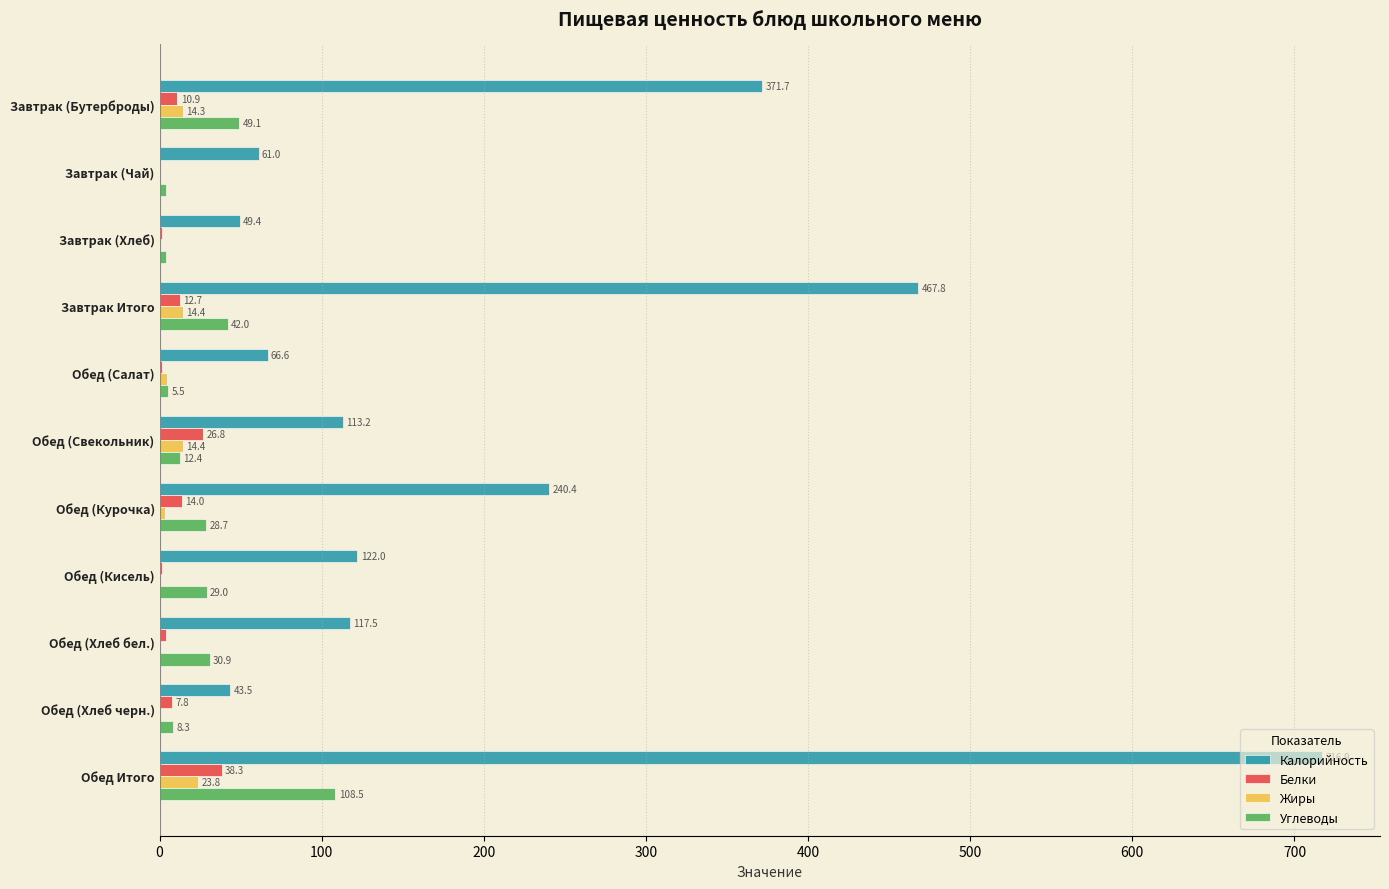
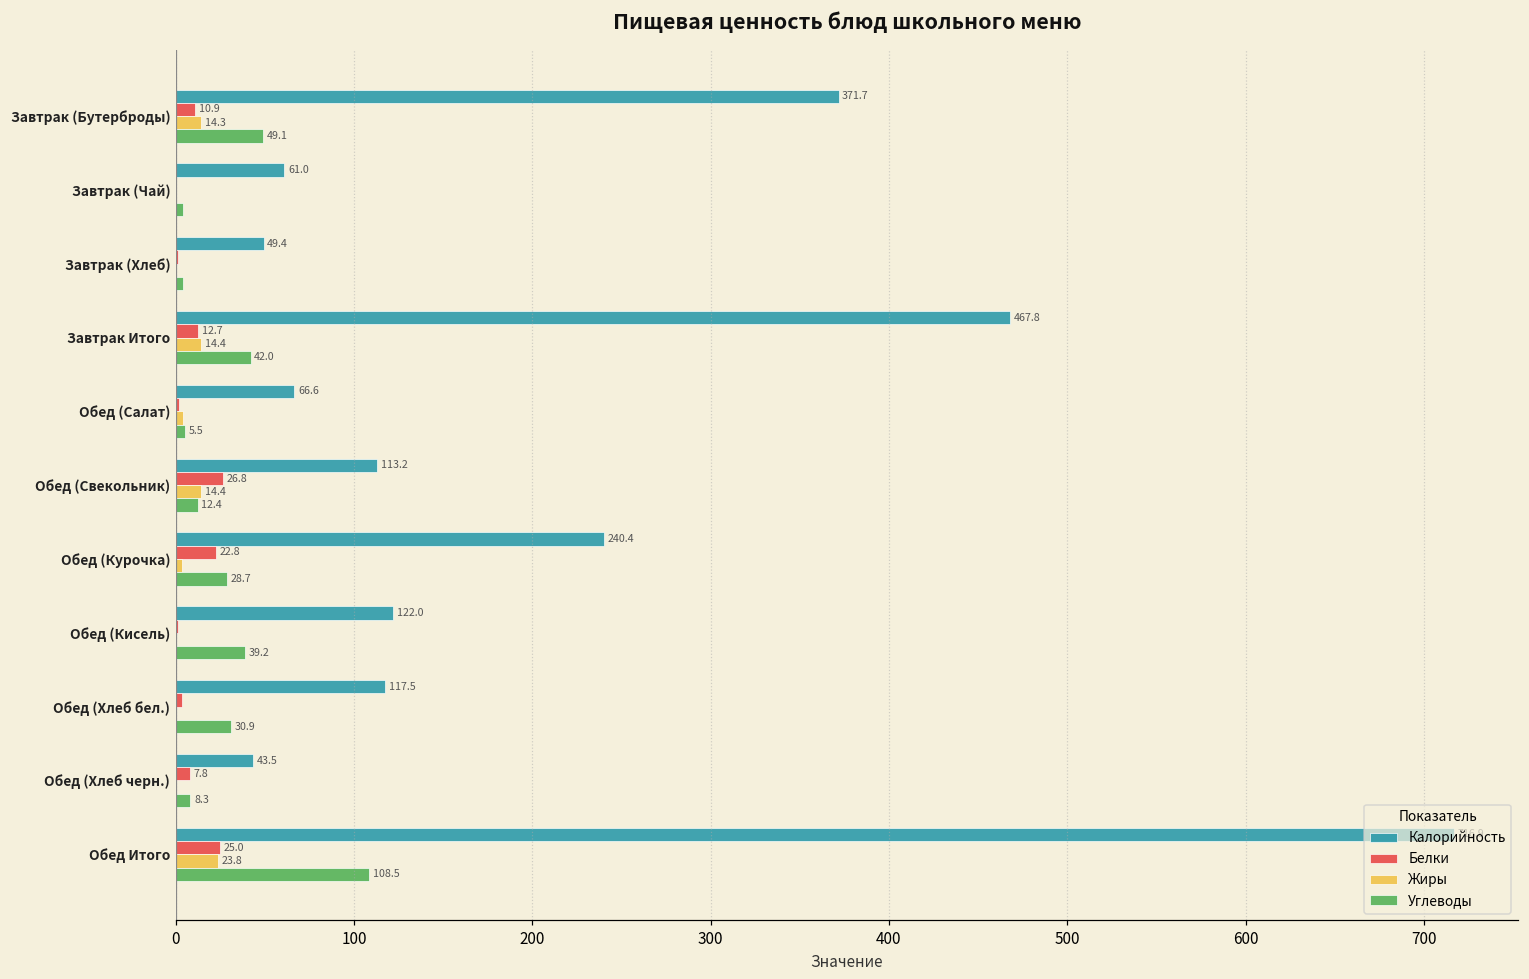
Белки, Обед (Курочка): 14.0 -> 22.8
Углеводы, Обед (Кисель): 29.0 -> 39.2
Белки, Обед Итого: 38.3 -> 25.0
